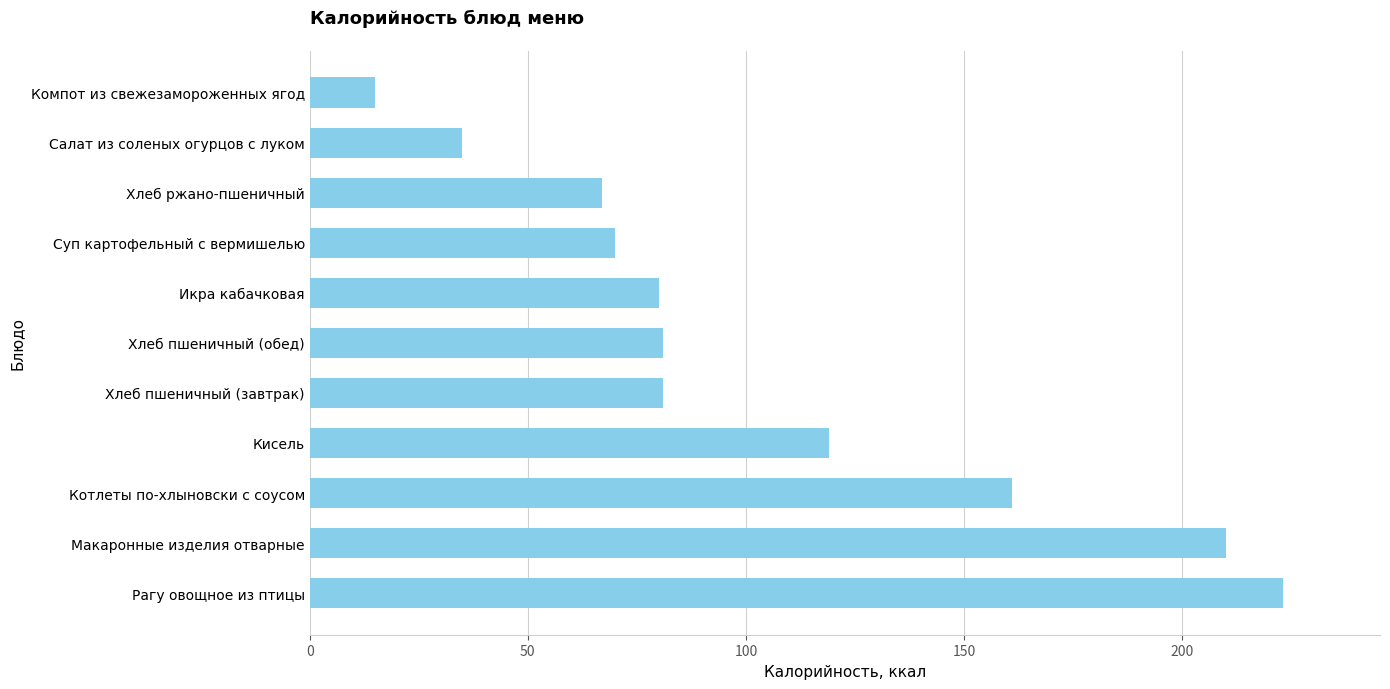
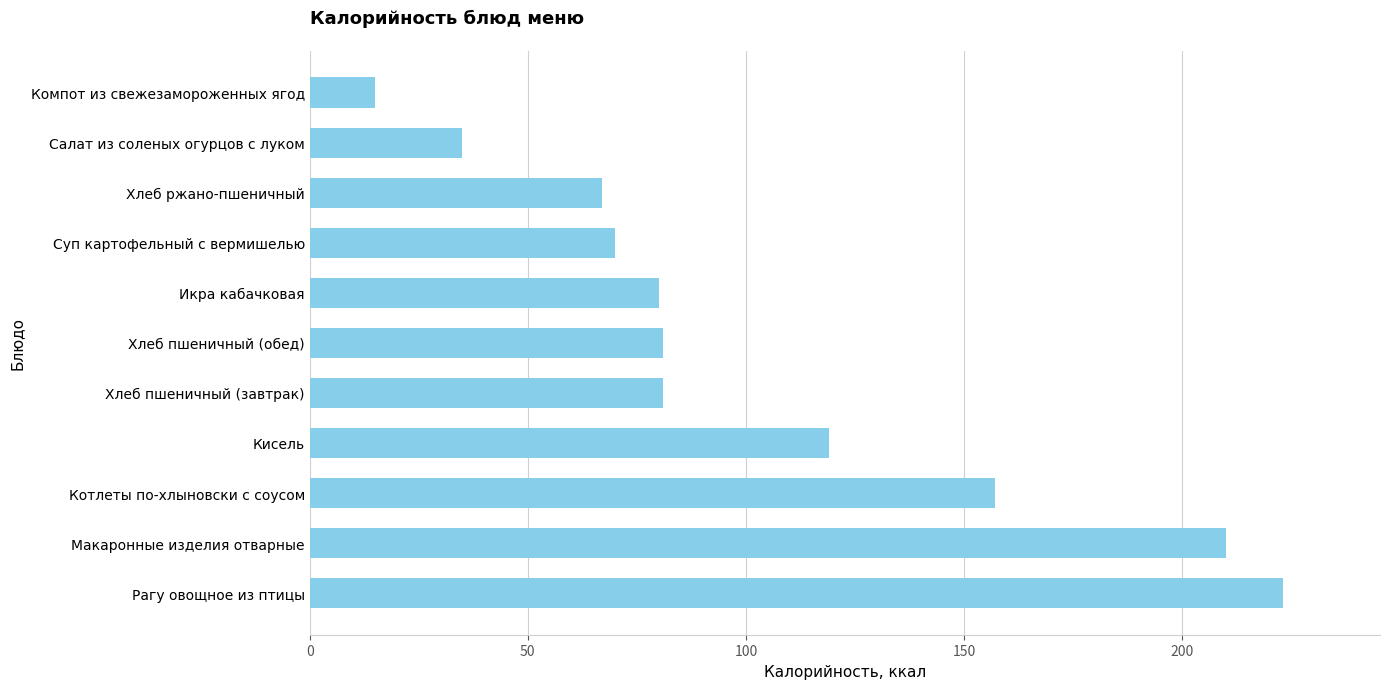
Котлеты по-хлыновски с соусом: 161 -> 157
